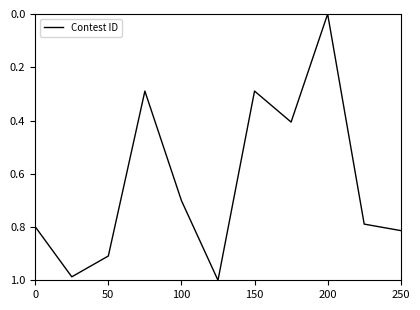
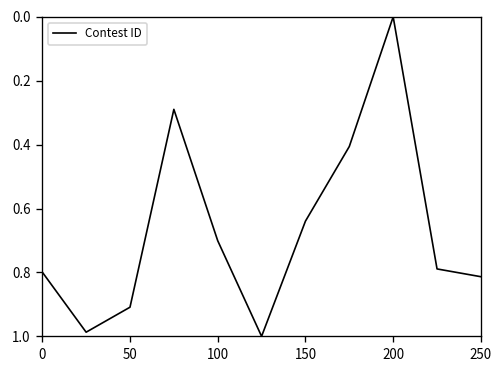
150: 0.29 -> 0.64
